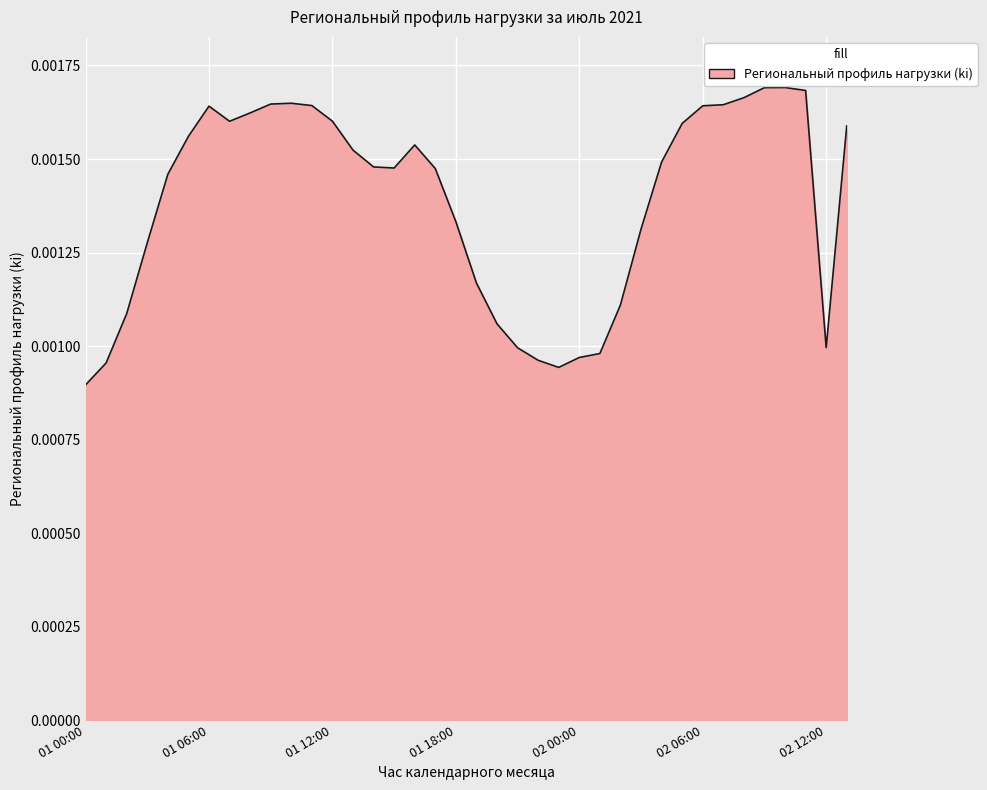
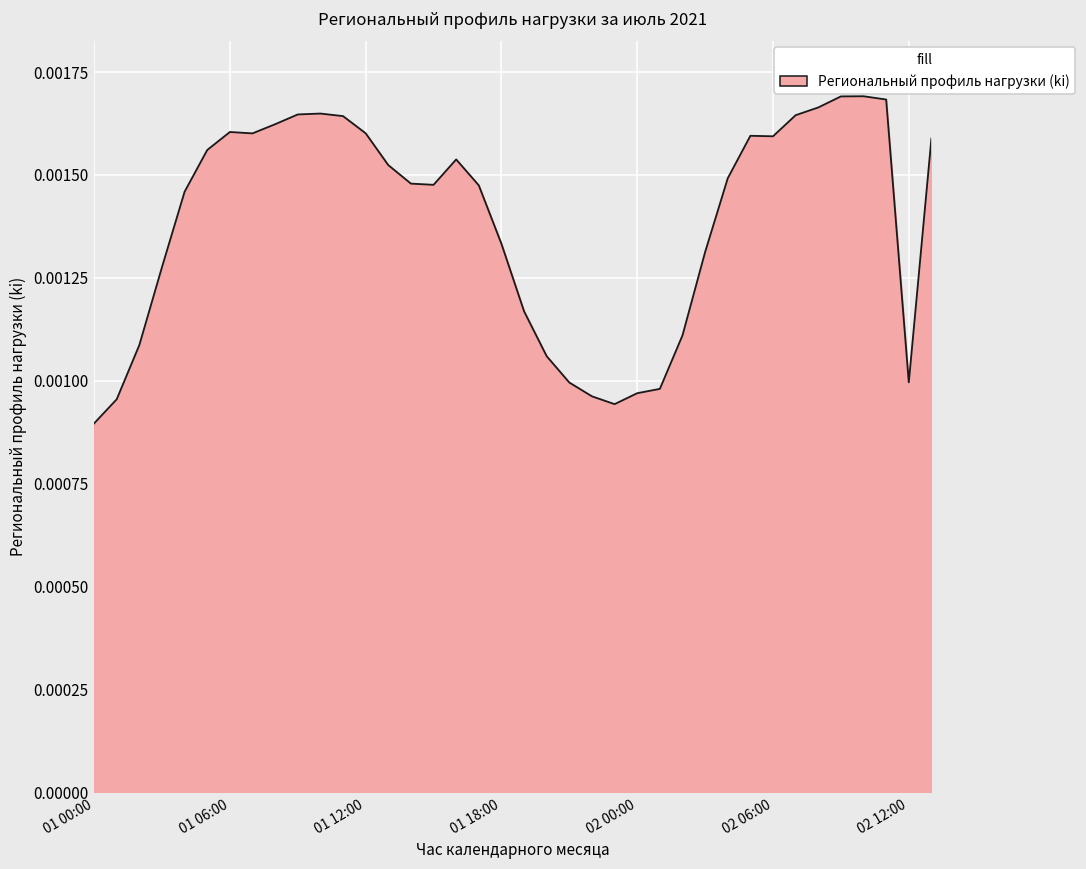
01 06:00: 0.00164 -> 0.00160
02 06:00: 0.00164 -> 0.00159
